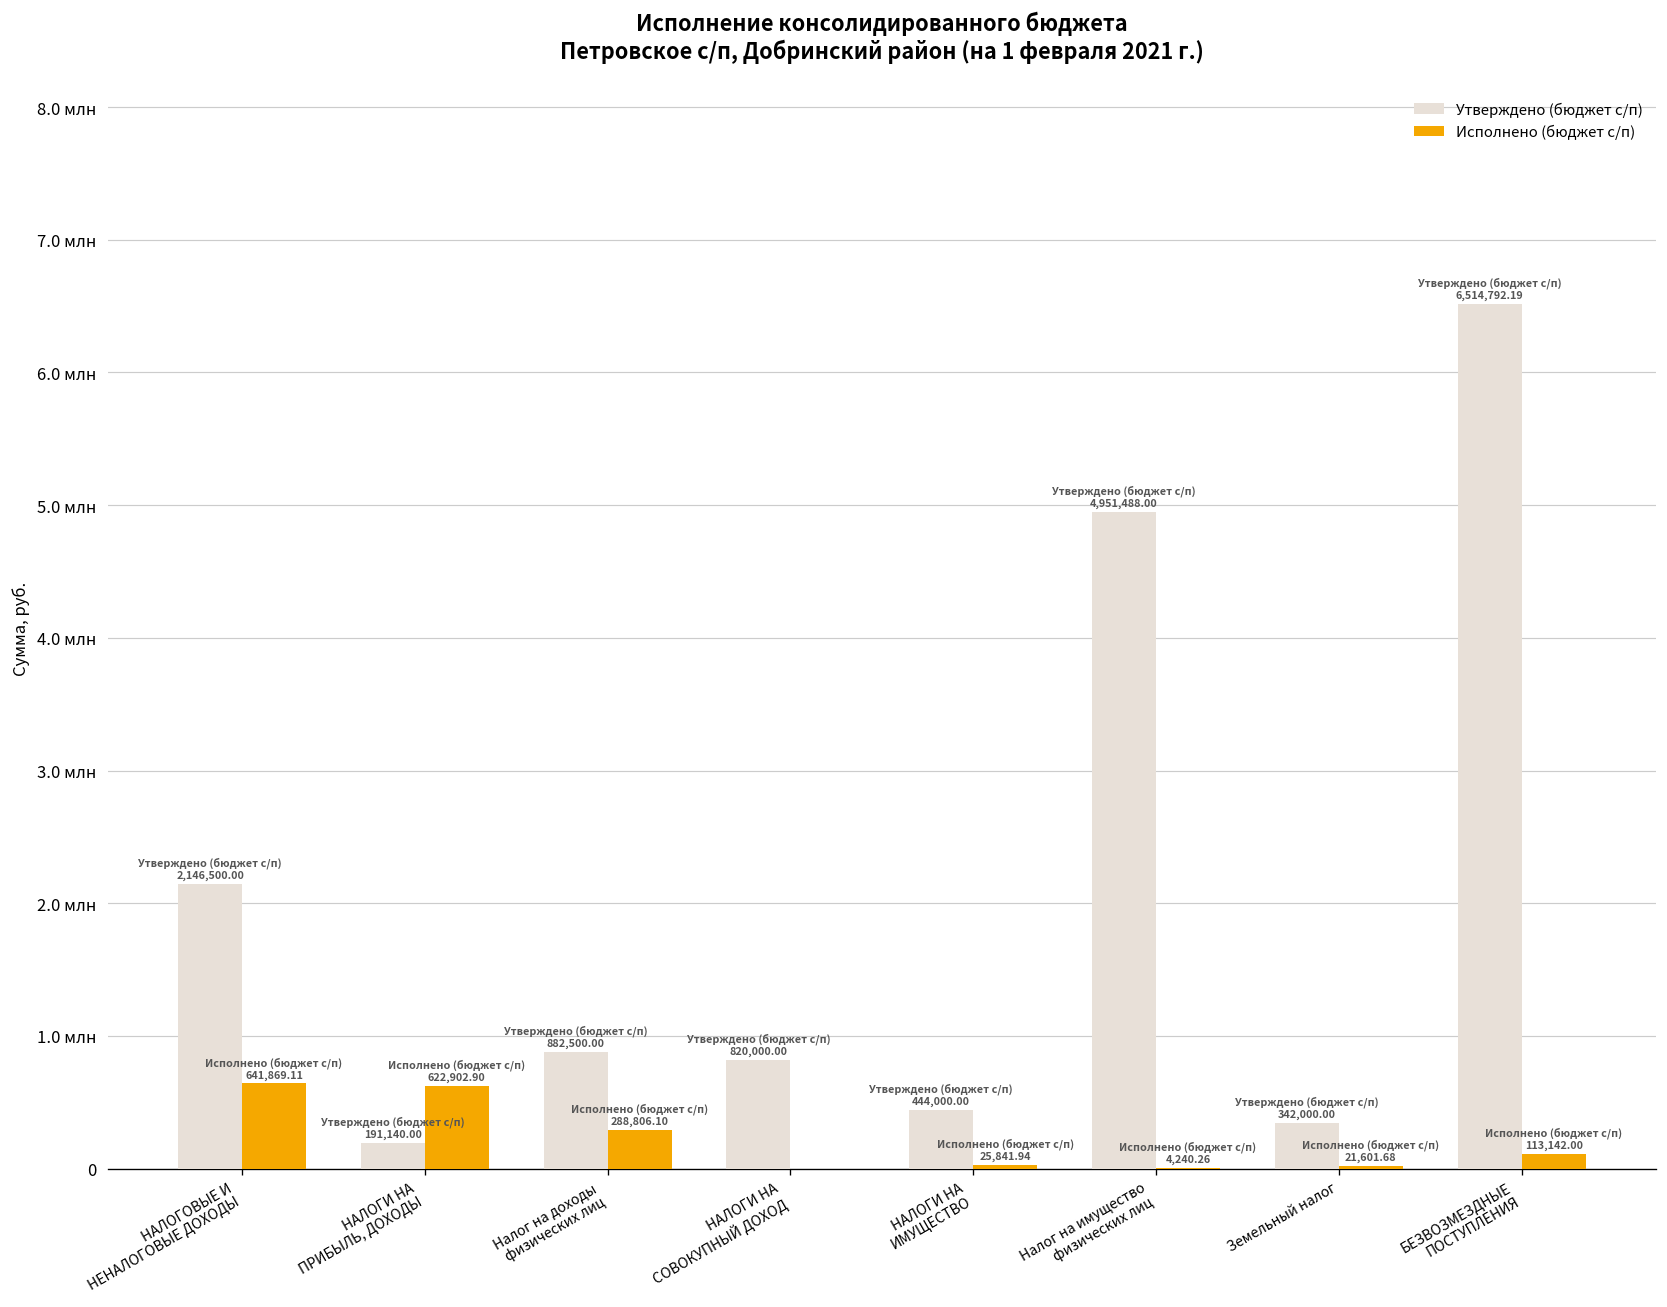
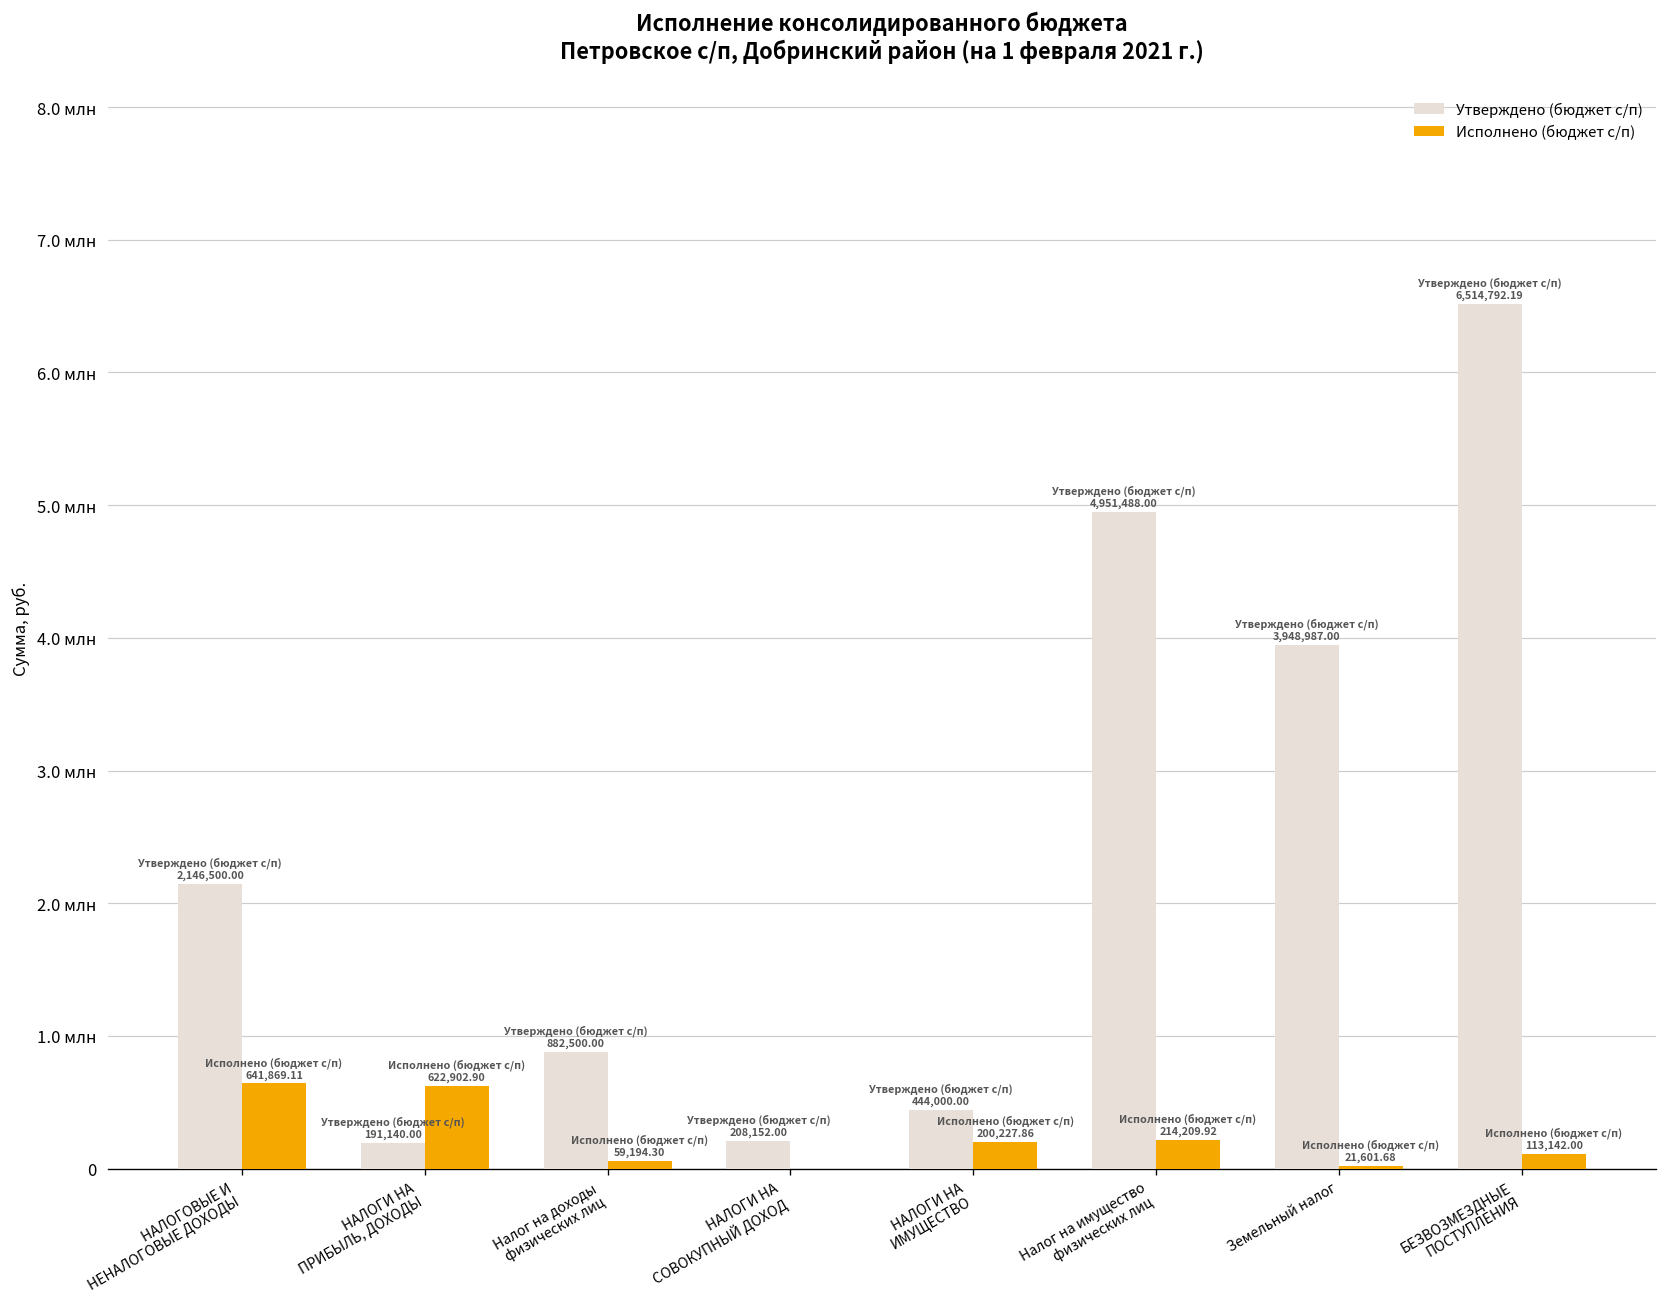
Исполнено (бюджет с/п), Налог на доходы физических лиц: 288,806.10 -> 59,194.30
Утверждено (бюджет с/п), НАЛОГИ НА СОВОКУПНЫЙ ДОХОД: 820,000.00 -> 208,152.00
Исполнено (бюджет с/п), НАЛОГИ НА ИМУЩЕСТВО: 25,841.94 -> 200,227.86
Исполнено (бюджет с/п), Налог на имущество физических лиц: 4,240.26 -> 214,209.92
Утверждено (бюджет с/п), Земельный налог: 342,000.00 -> 3,948,987.00
